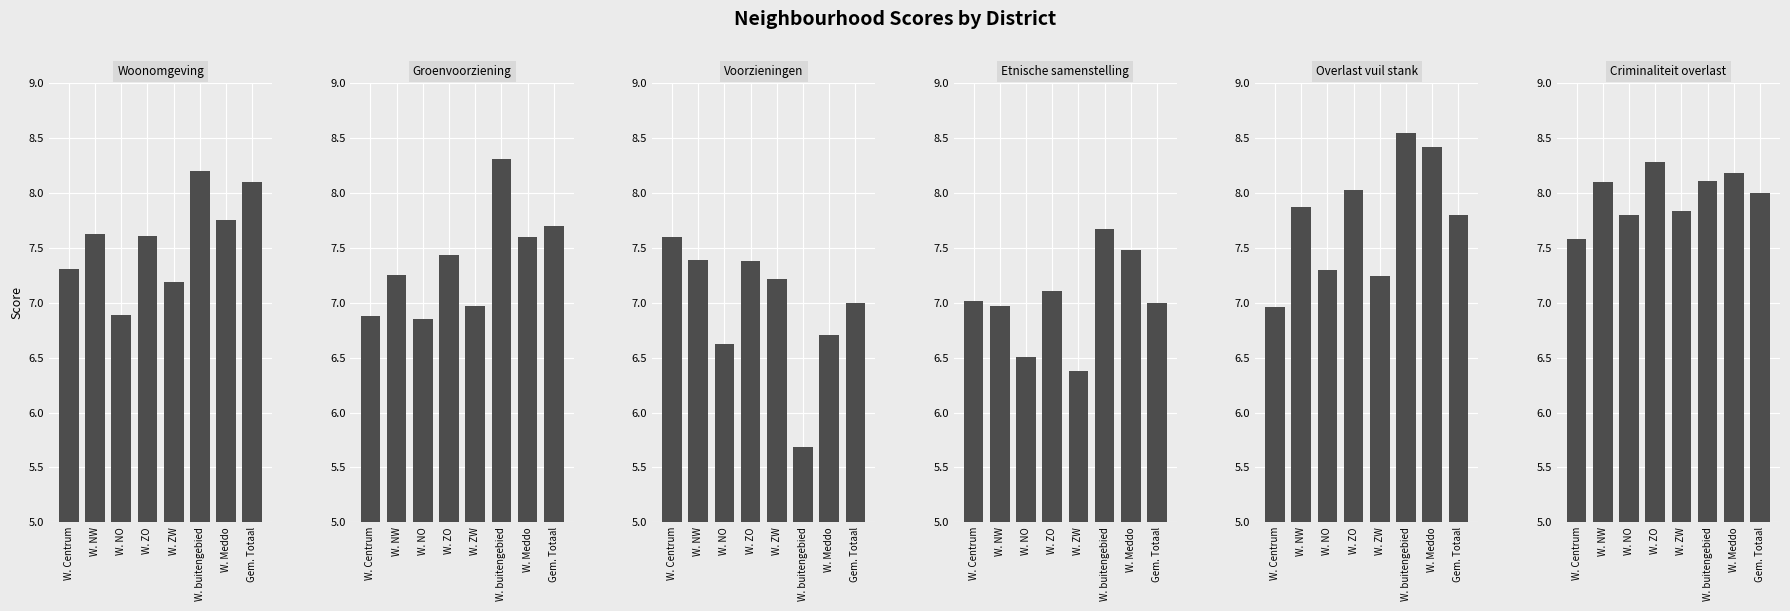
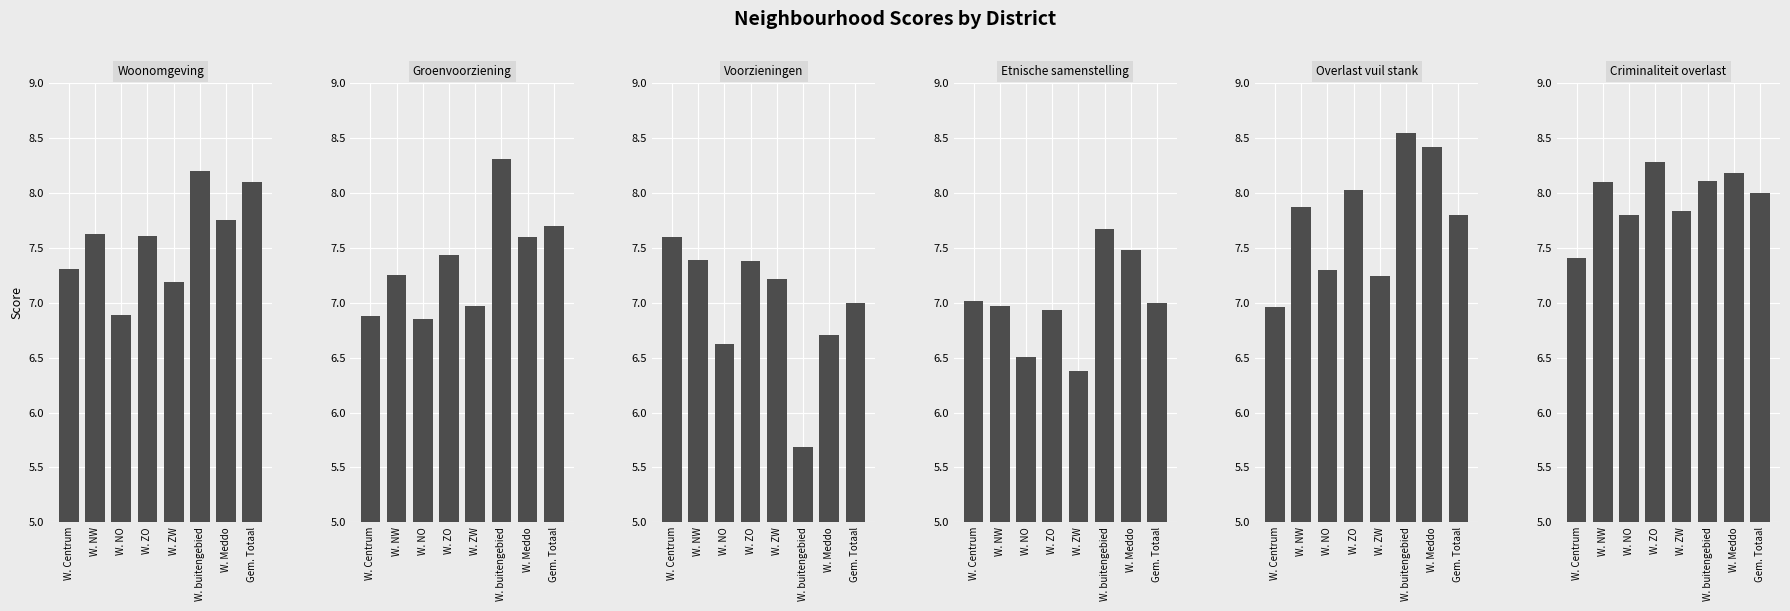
Etnische samenstelling, W. ZO: 7.11 -> 6.93
Criminaliteit overlast, W. Centrum: 7.58 -> 7.41
